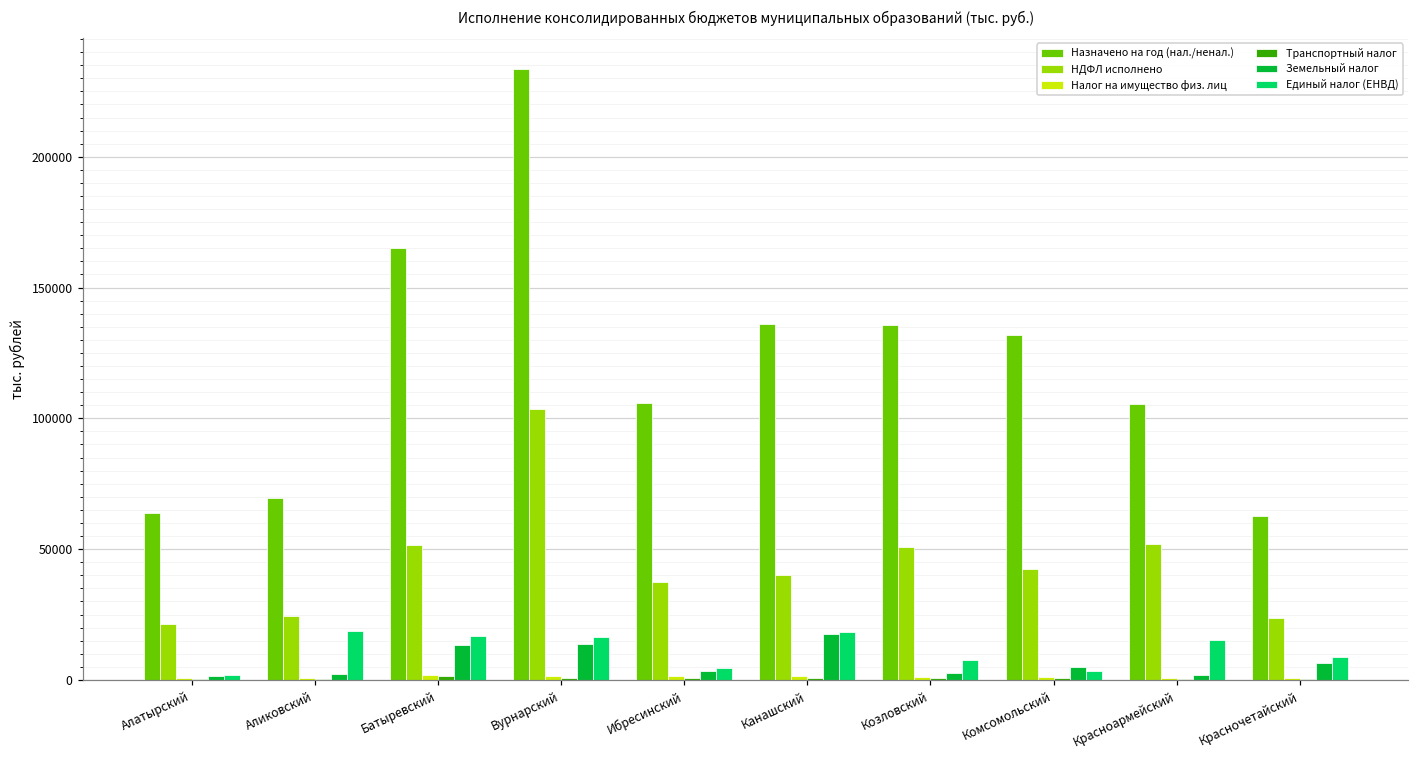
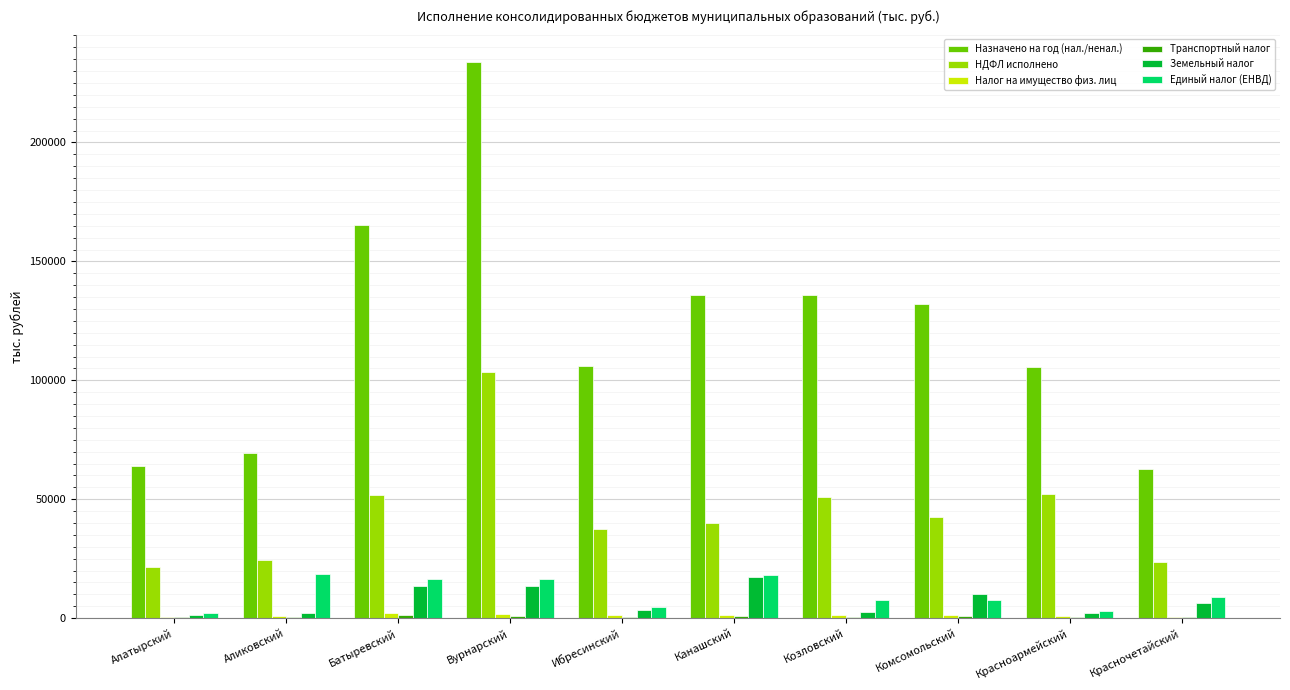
Земельный налог, Комсомольский: 5000 -> 10000
Единый налог (ЕНВД), Комсомольский: 4000 -> 8000
Единый налог (ЕНВД), Красноармейский: 15000 -> 3000
